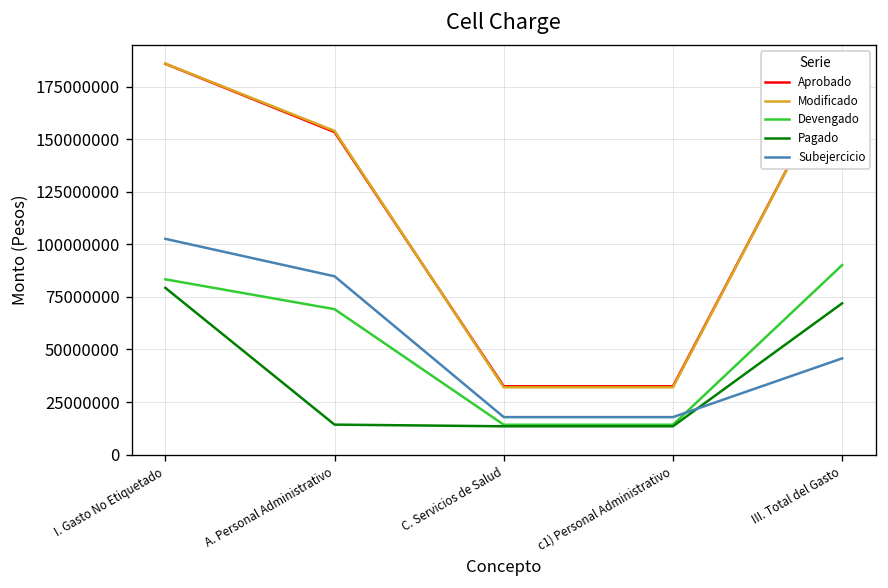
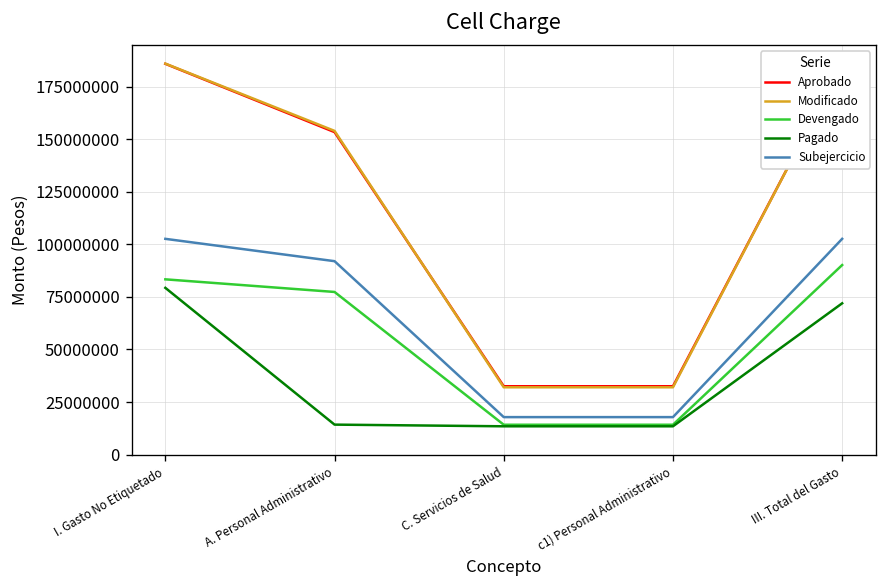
Devengado, A. Personal Administrativo: 69000000 -> 77000000
Subejercicio, A. Personal Administrativo: 85000000 -> 92000000
Subejercicio, III. Total del Gasto: 46000000 -> 103000000
